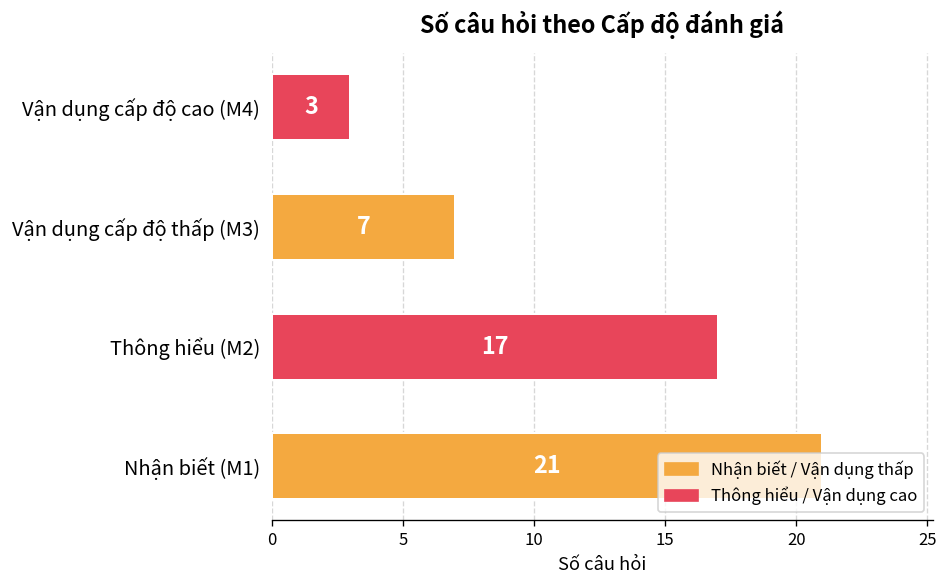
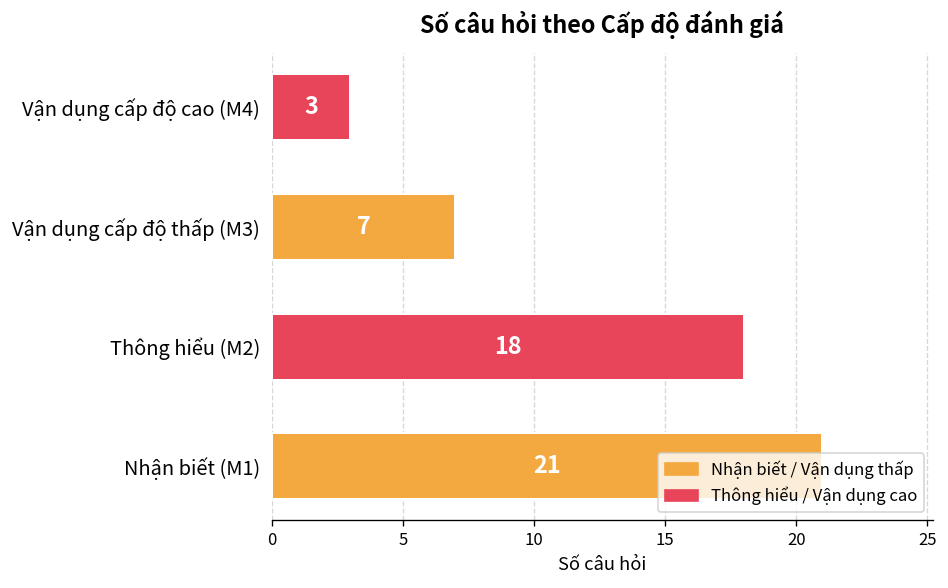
Thông hiểu (M2): 17 -> 18
